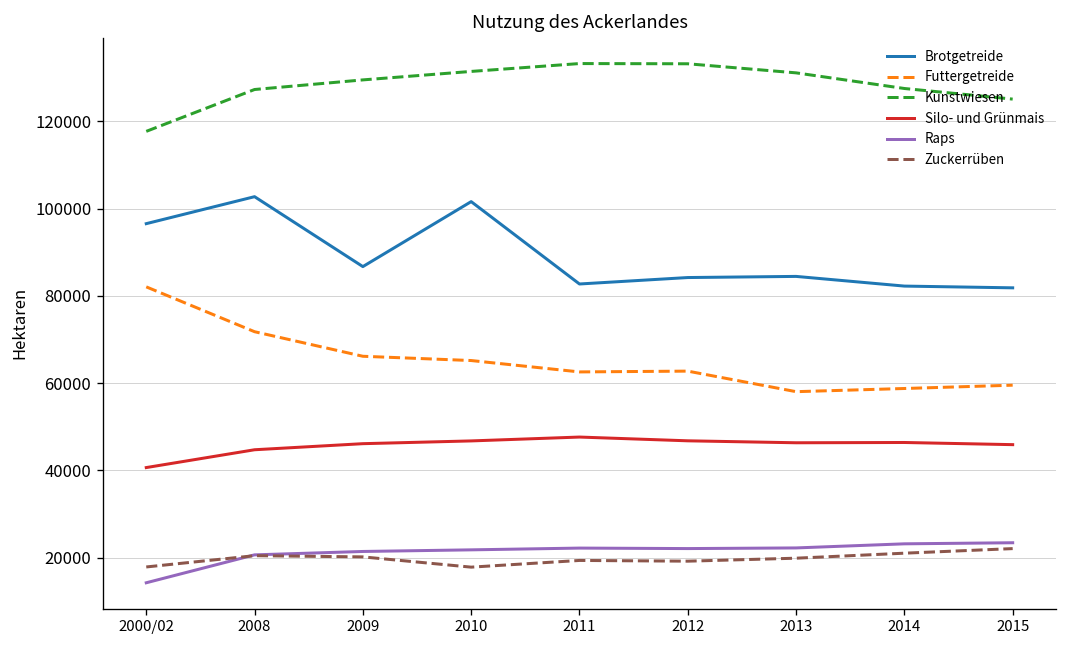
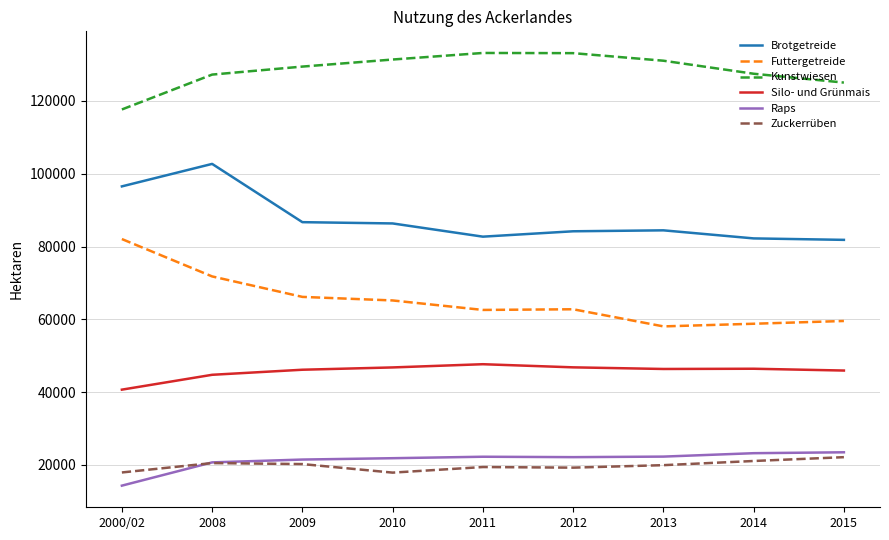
Brotgetreide, 2010: 102000 -> 86000
